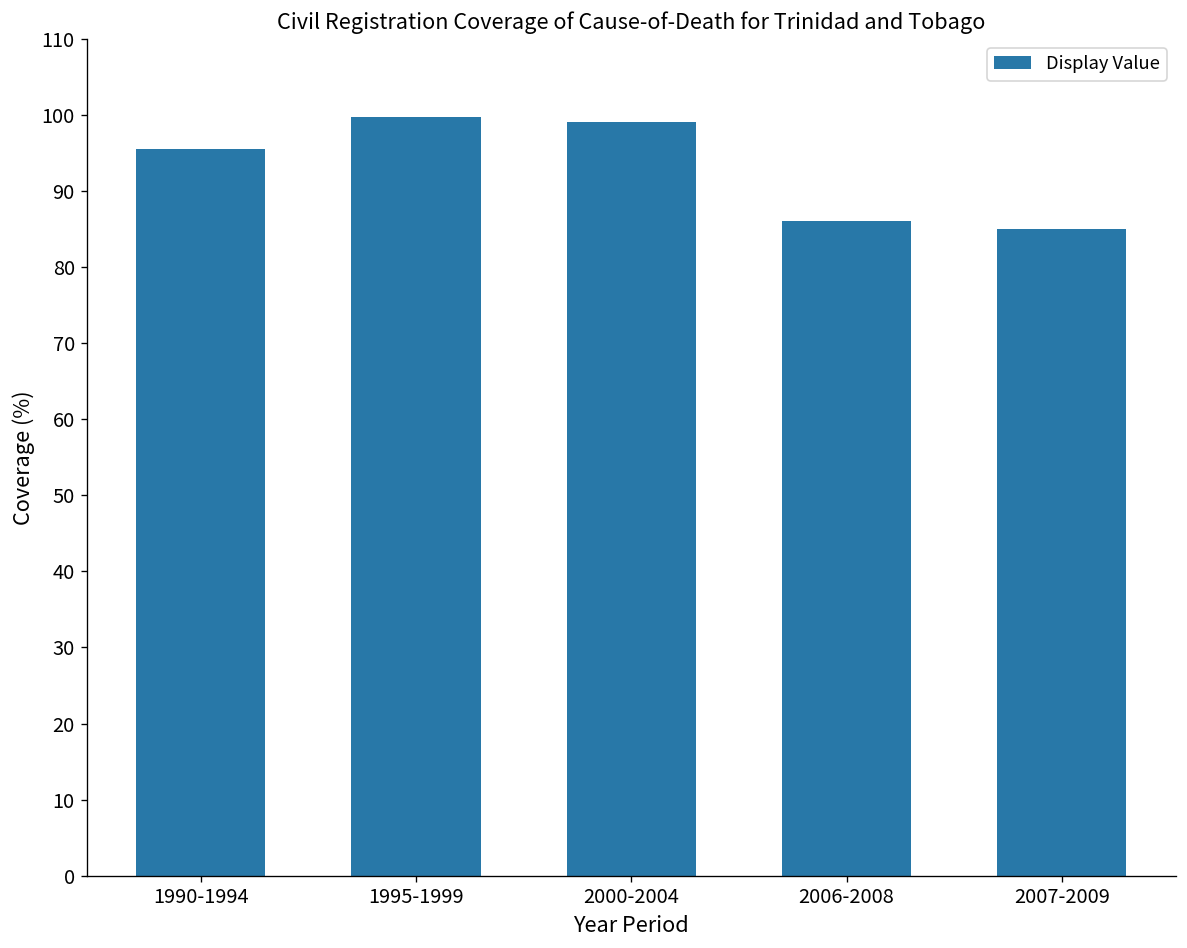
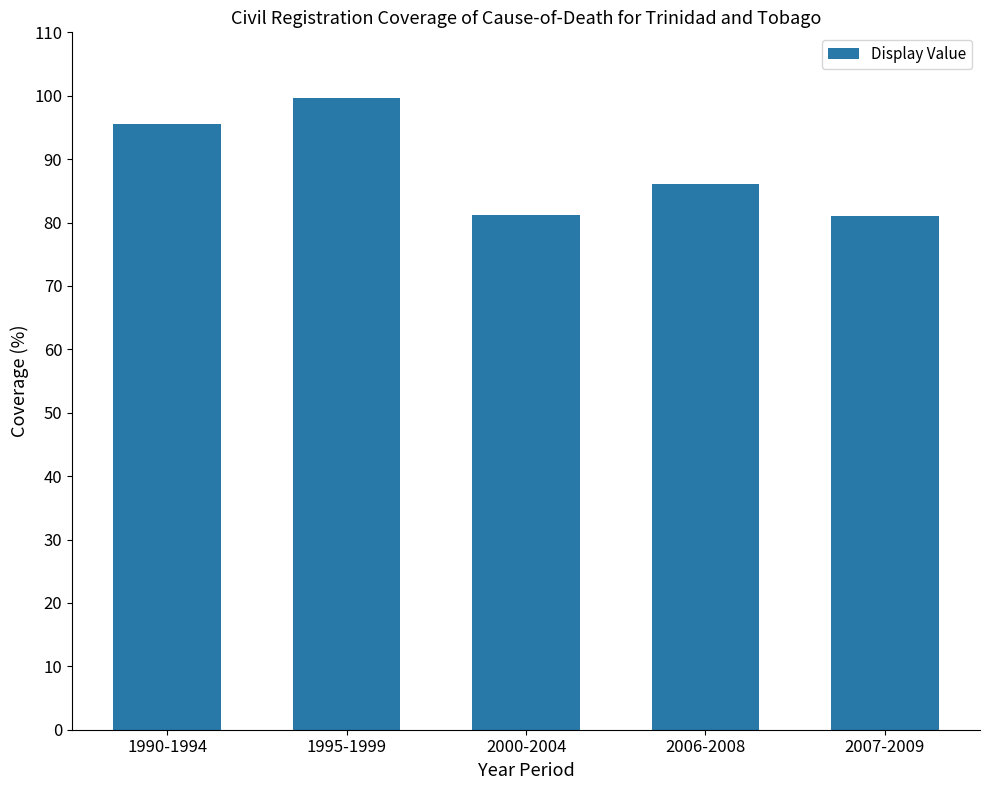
2000-2004: 99 -> 81
2007-2009: 85 -> 81
